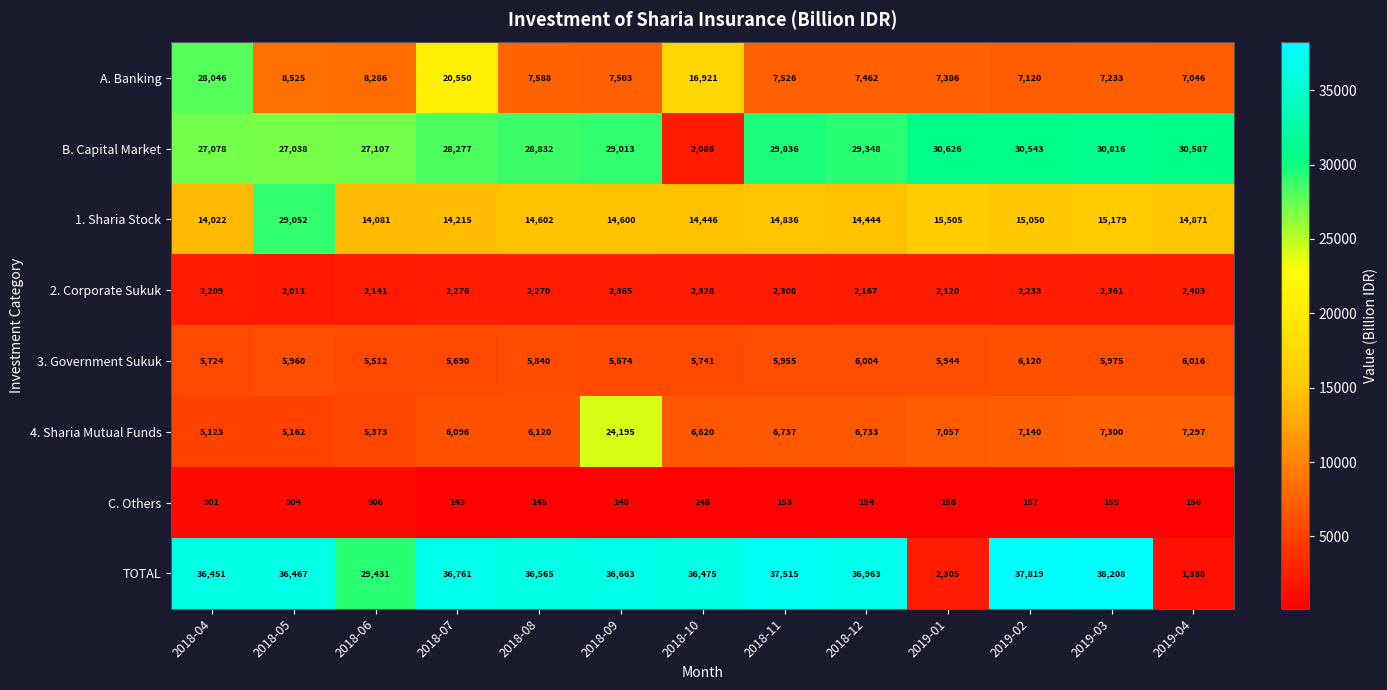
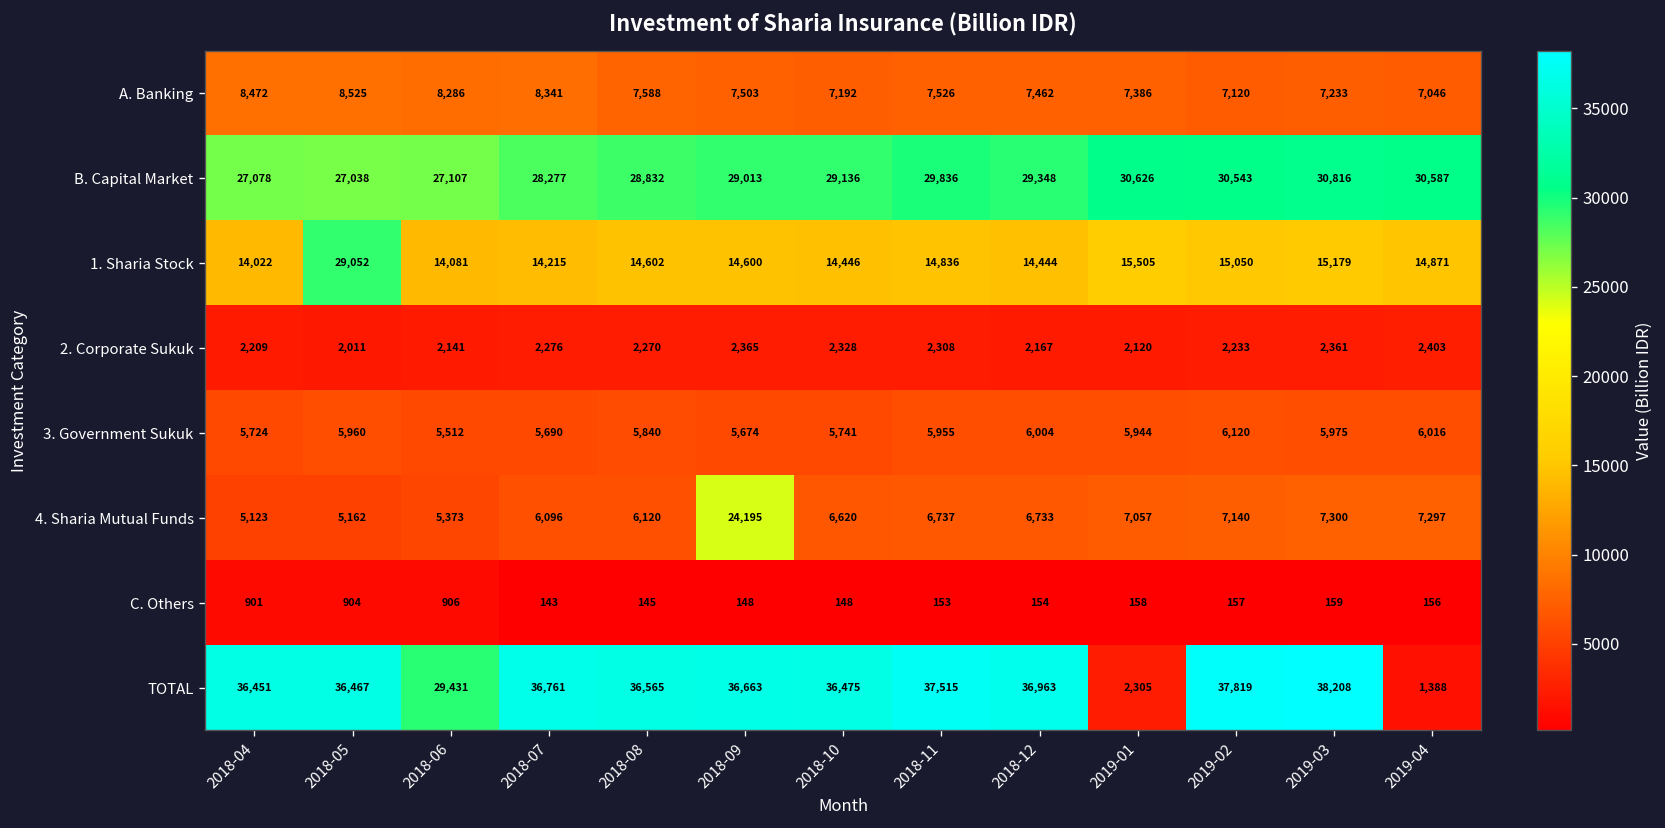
A. Banking, 2018-04: 28,046 -> 8,472
A. Banking, 2018-07: 20,550 -> 8,341
A. Banking, 2018-10: 16,921 -> 7,192
B. Capital Market, 2018-10: 2,086 -> 29,136
